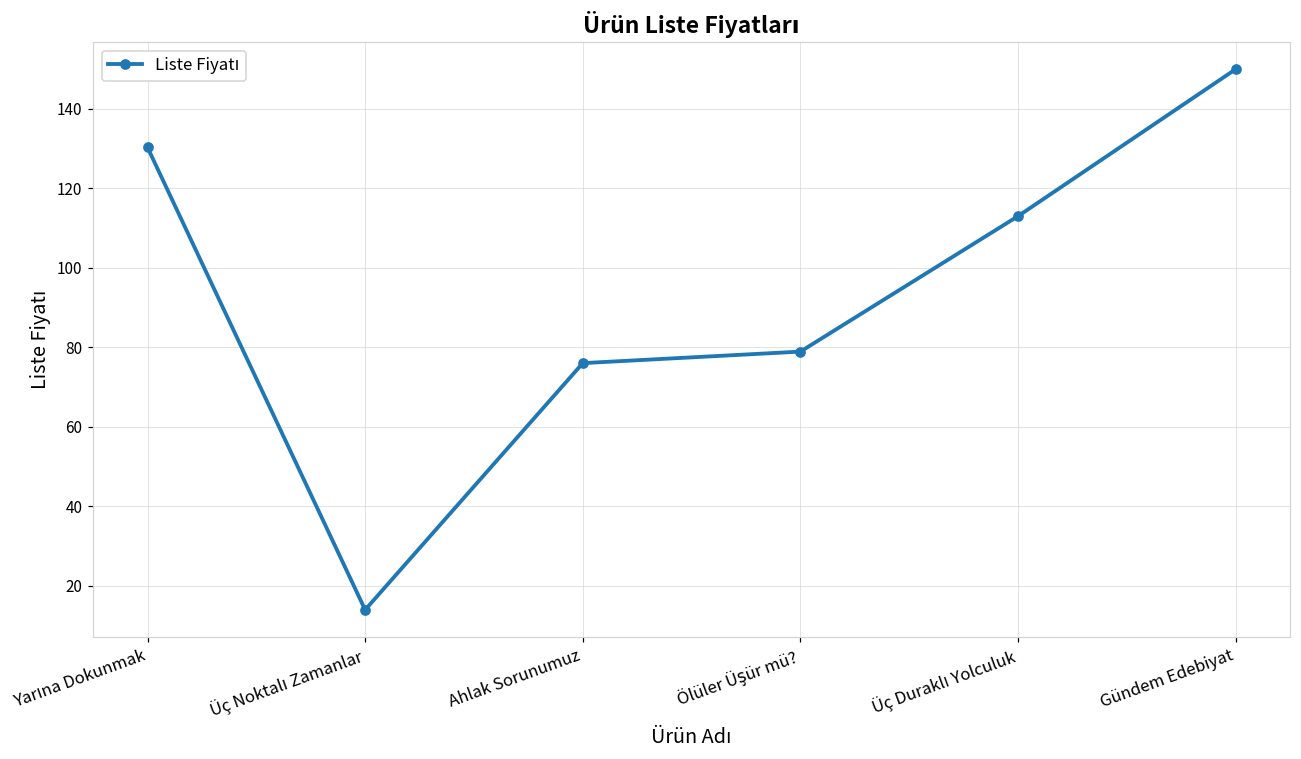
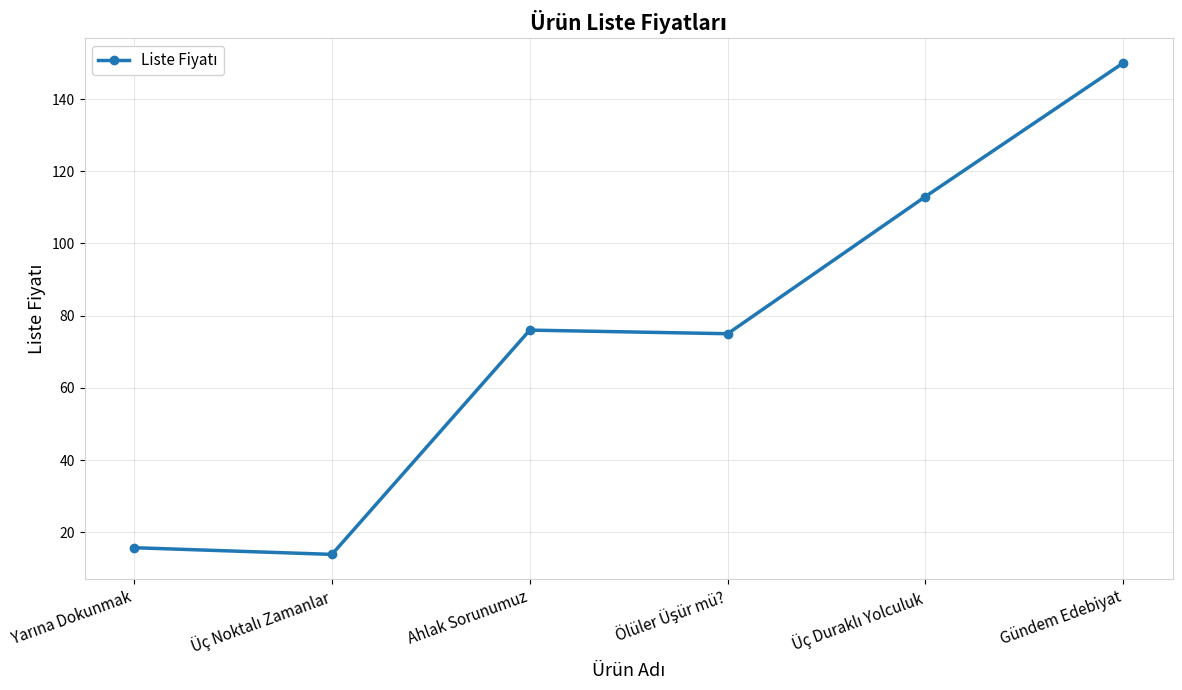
Yarına Dokunmak: 130 -> 16
Ölüler Üşür mü?: 79 -> 75
